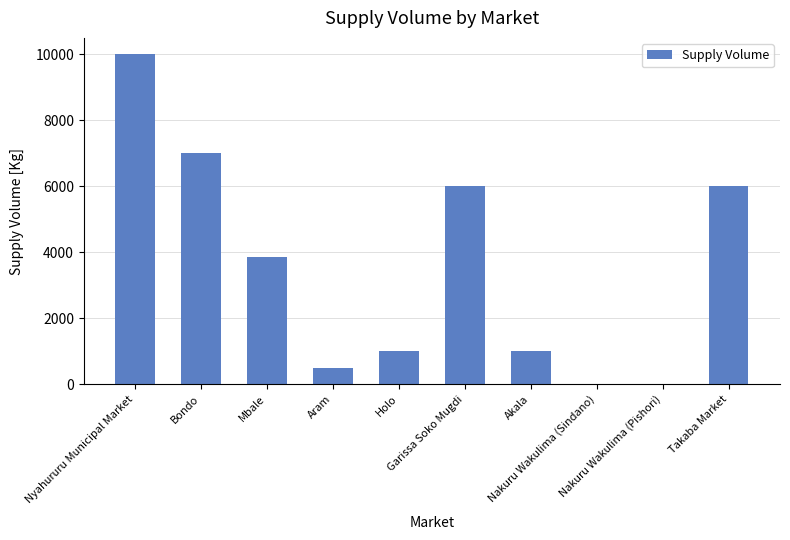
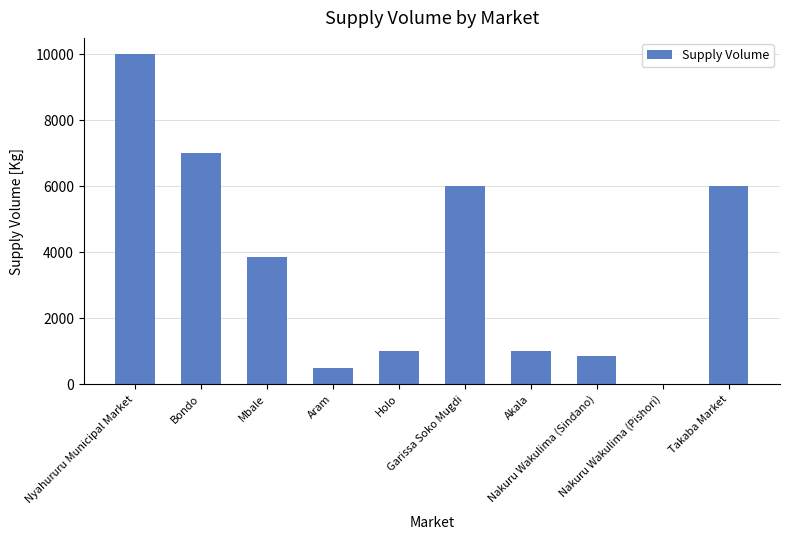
Nakuru Wakulima (Sindano): 0 -> 900
